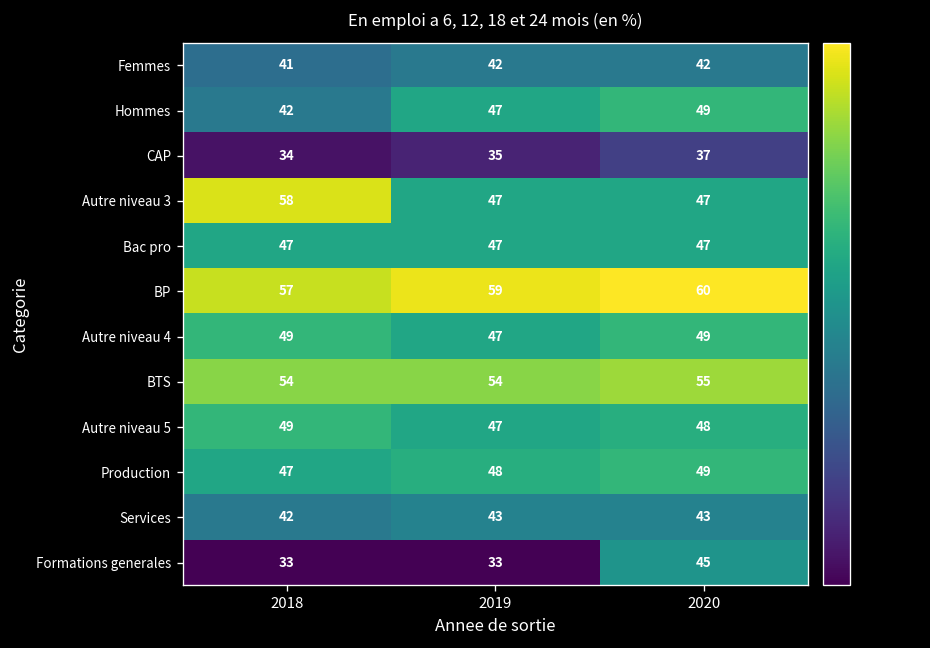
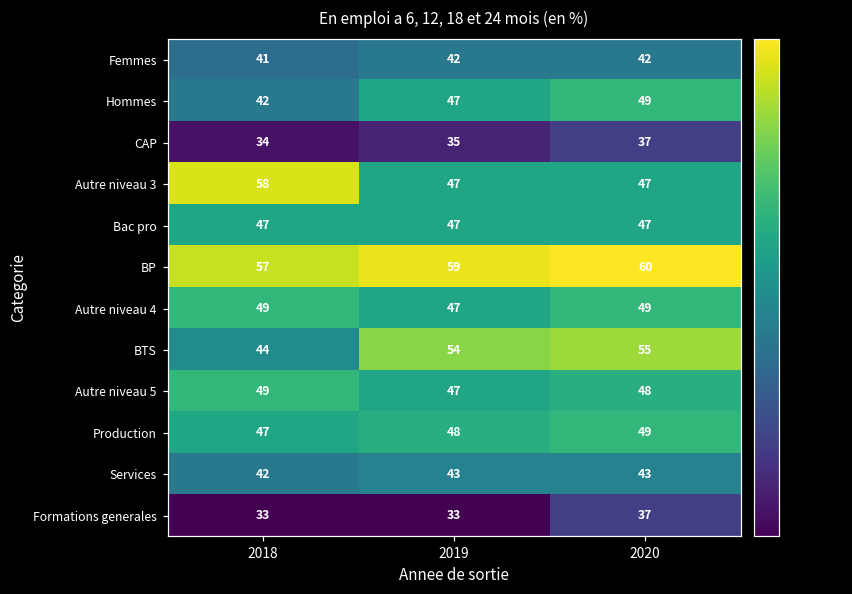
BTS, 2018: 54 -> 44
Formations generales, 2020: 45 -> 37
